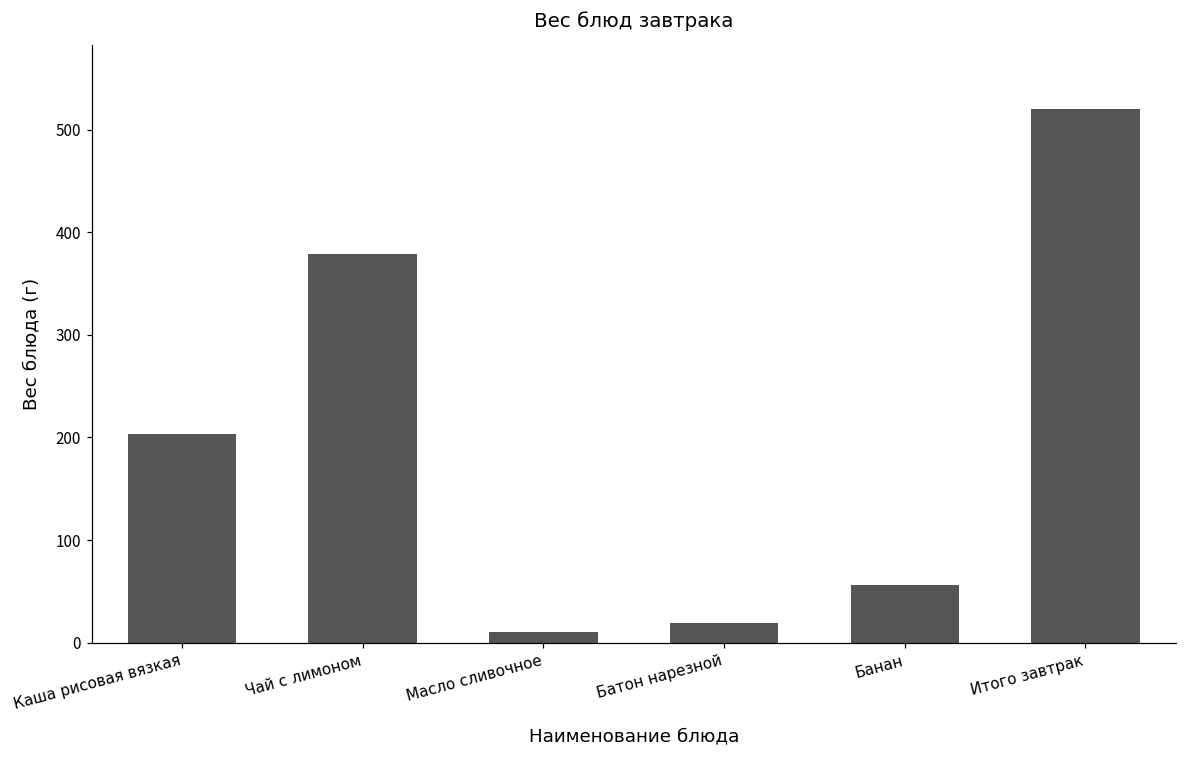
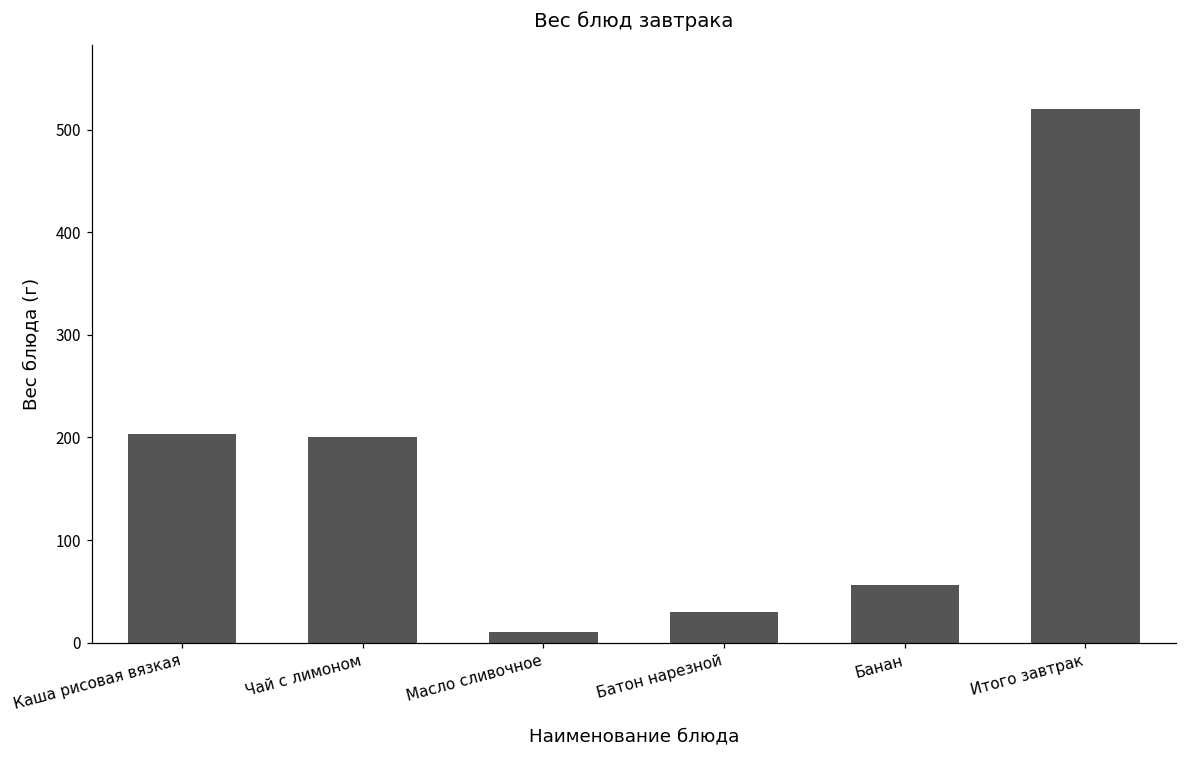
Чай с лимоном: 380 -> 200
Батон нарезной: 20 -> 30
